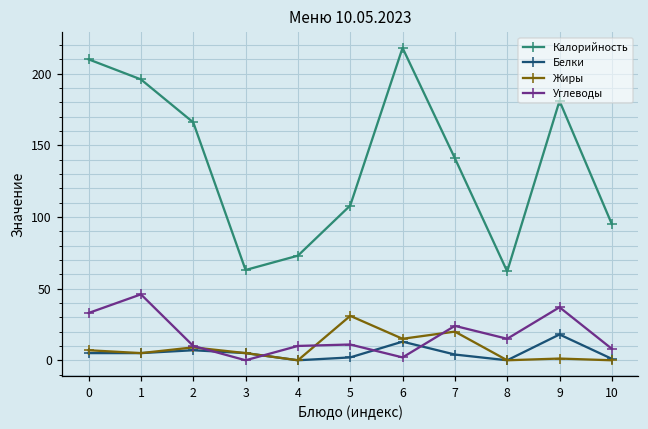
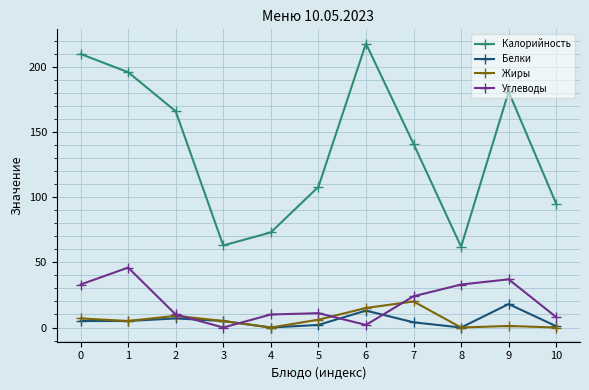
Жиры, 5: 31 -> 6
Углеводы, 8: 15 -> 33
